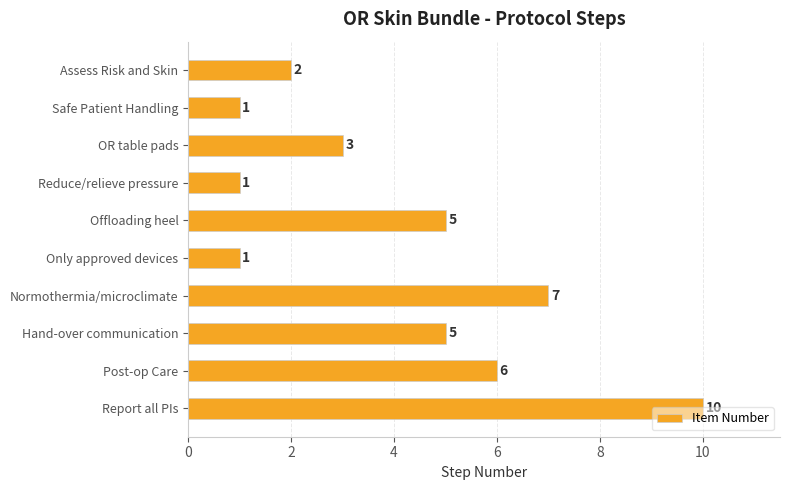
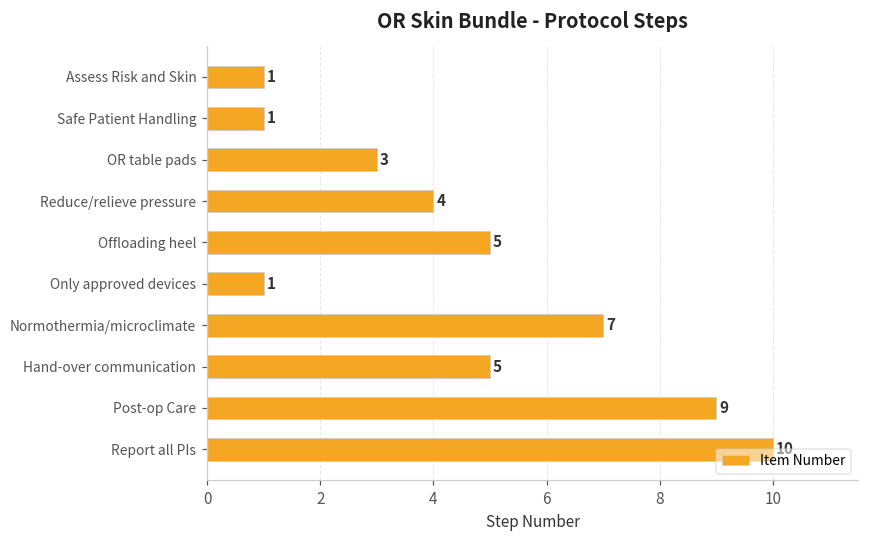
Assess Risk and Skin: 2 -> 1
Reduce/relieve pressure: 1 -> 4
Post-op Care: 6 -> 9
